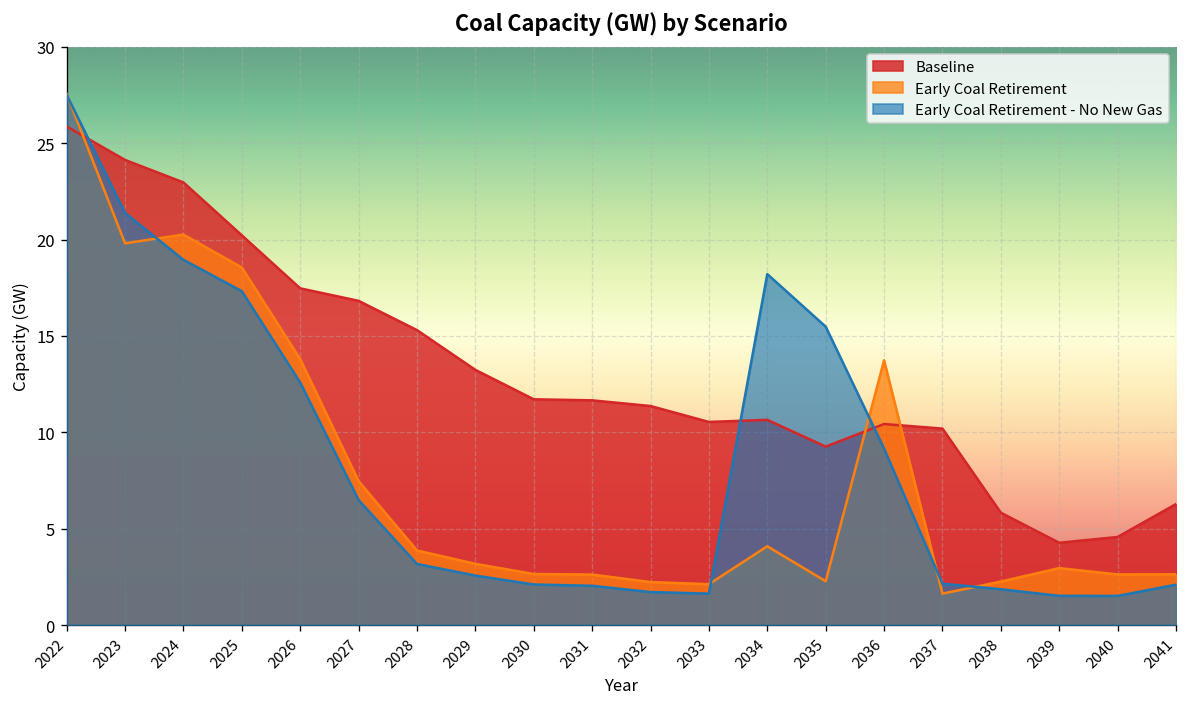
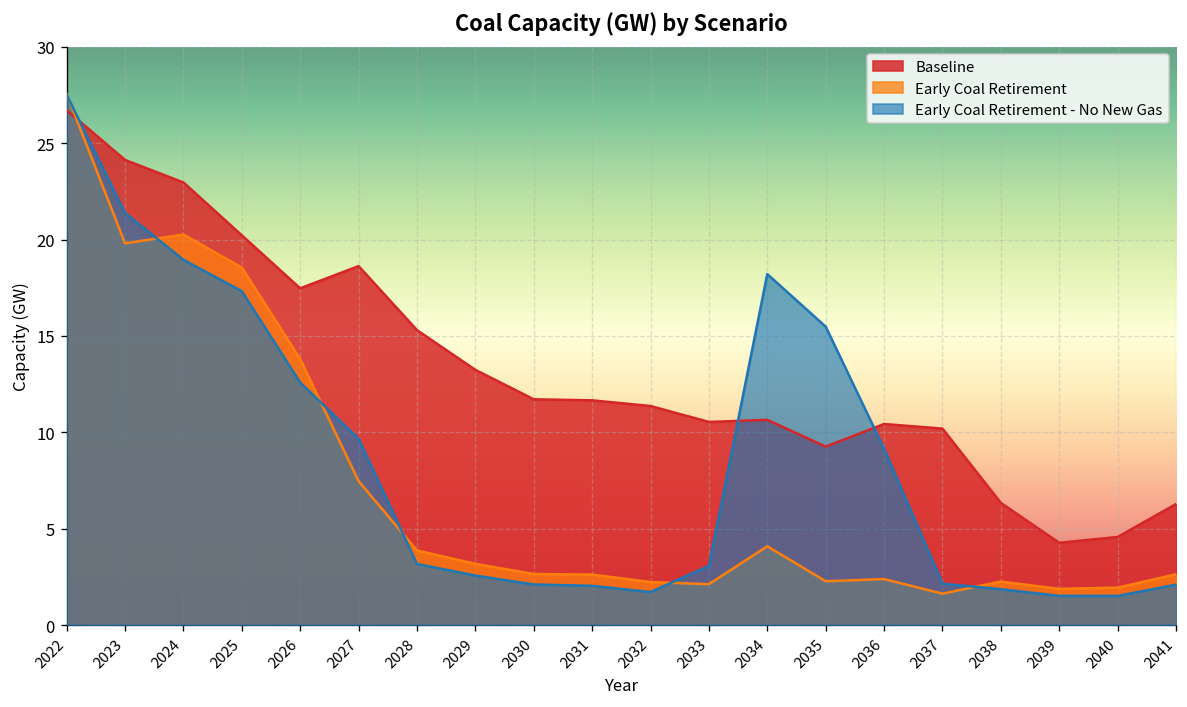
Baseline, 2022: 25.9 -> 26.7
Baseline, 2027: 16.8 -> 18.6
Early Coal Retirement - No New Gas, 2027: 6.5 -> 9.7
Early Coal Retirement - No New Gas, 2033: 1.6 -> 3.1
Early Coal Retirement, 2036: 13.7 -> 2.4
Baseline, 2038: 5.8 -> 6.3
Early Coal Retirement, 2039: 3.0 -> 1.9
Early Coal Retirement, 2040: 2.6 -> 1.9
